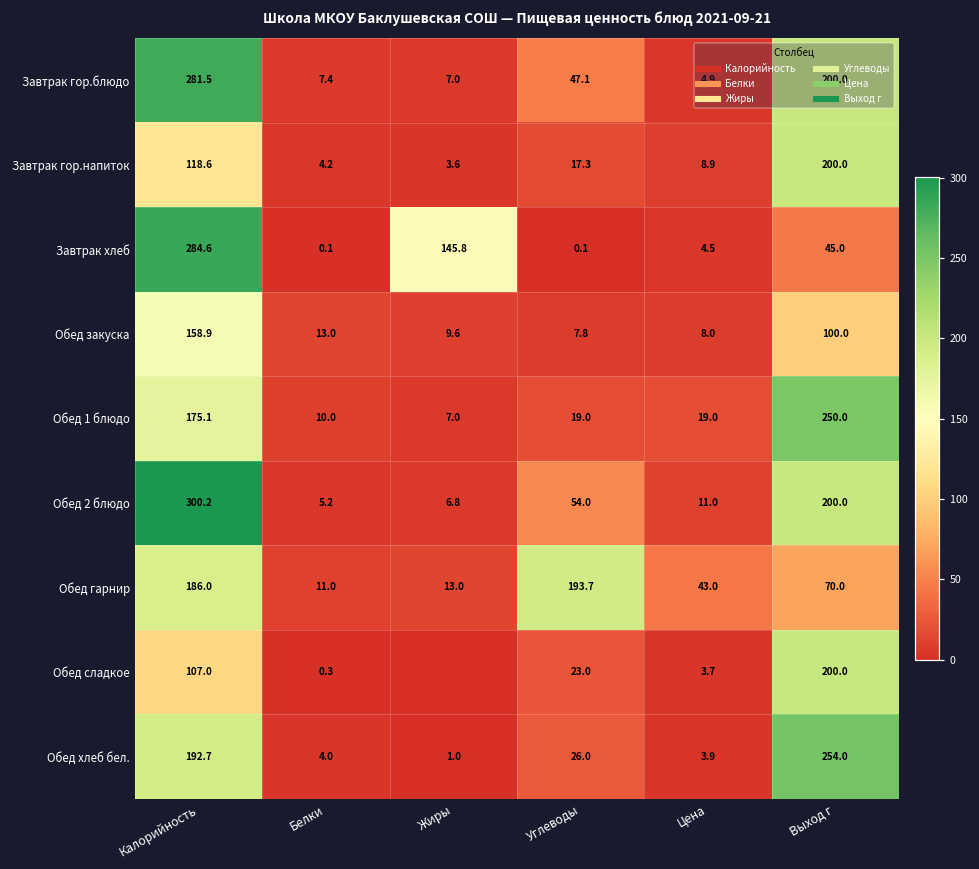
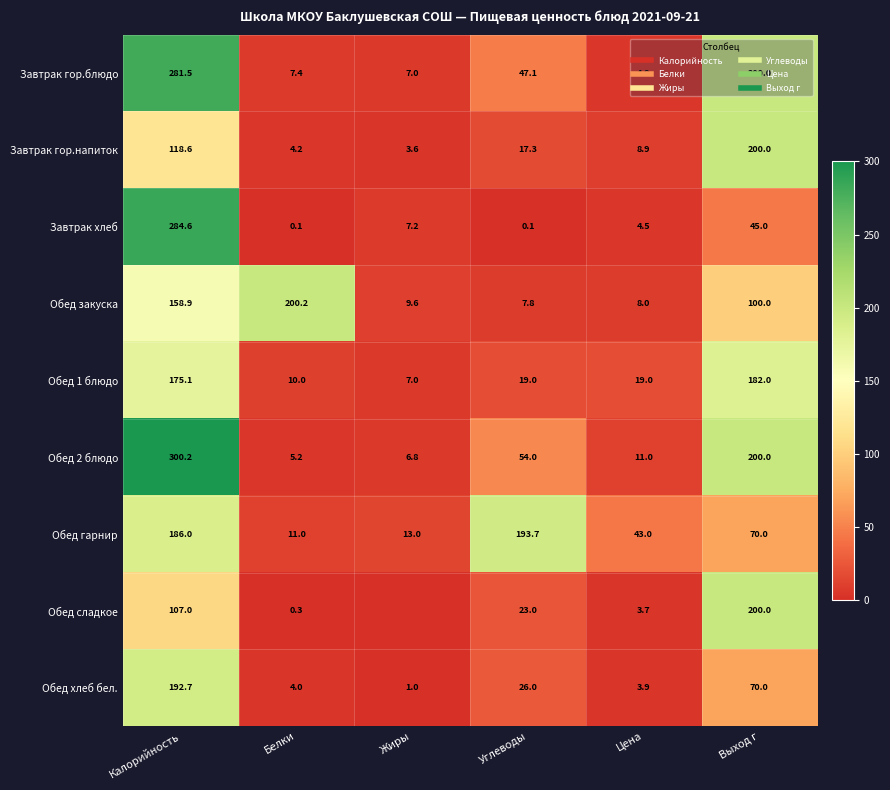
Завтрак хлеб, Жиры: 145.8 -> 7.2
Обед закуска, Белки: 13.0 -> 200.2
Обед 1 блюдо, Выход г: 250.0 -> 182.0
Обед хлеб бел., Выход г: 254.0 -> 70.0
